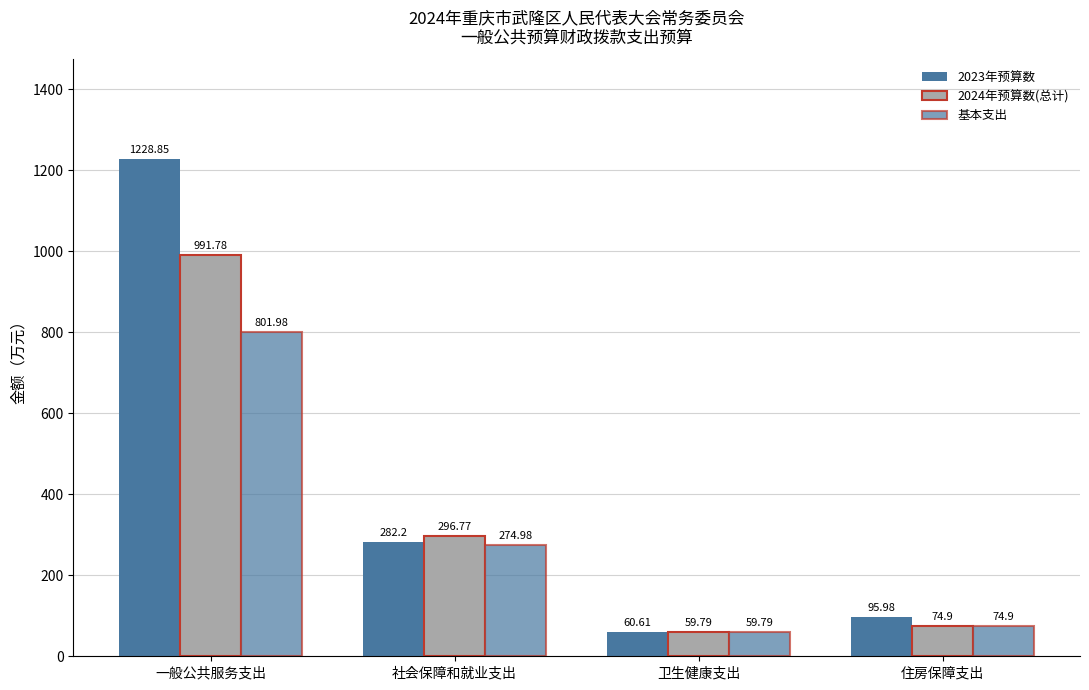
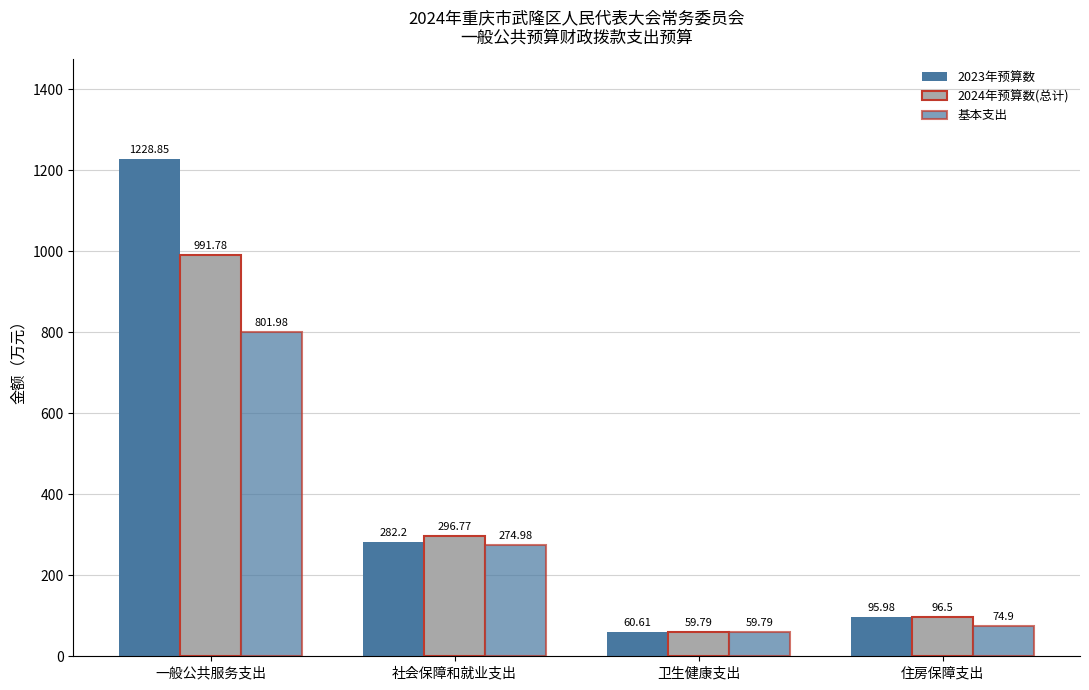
2024年预算数(总计), 住房保障支出: 74.9 -> 96.5
